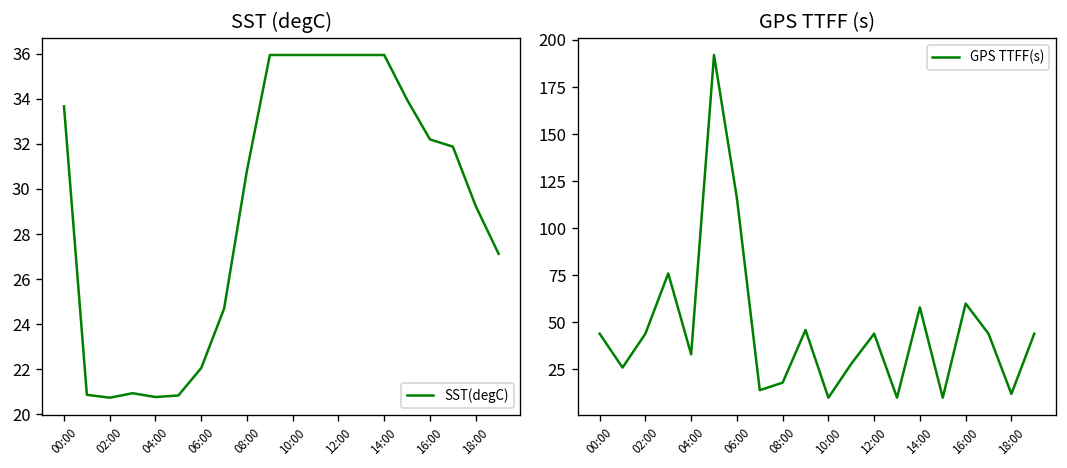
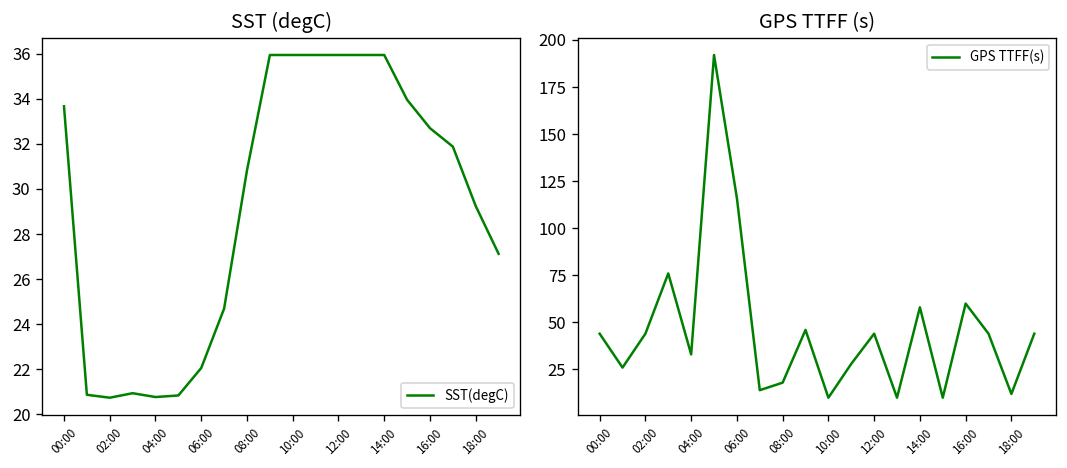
SST (degC), 16:00: 32.2 -> 32.7
